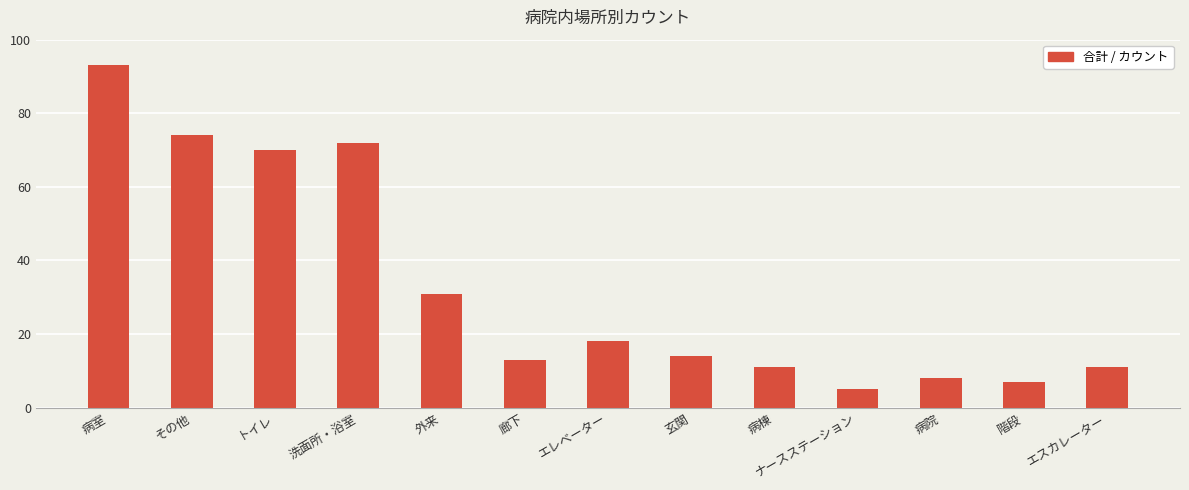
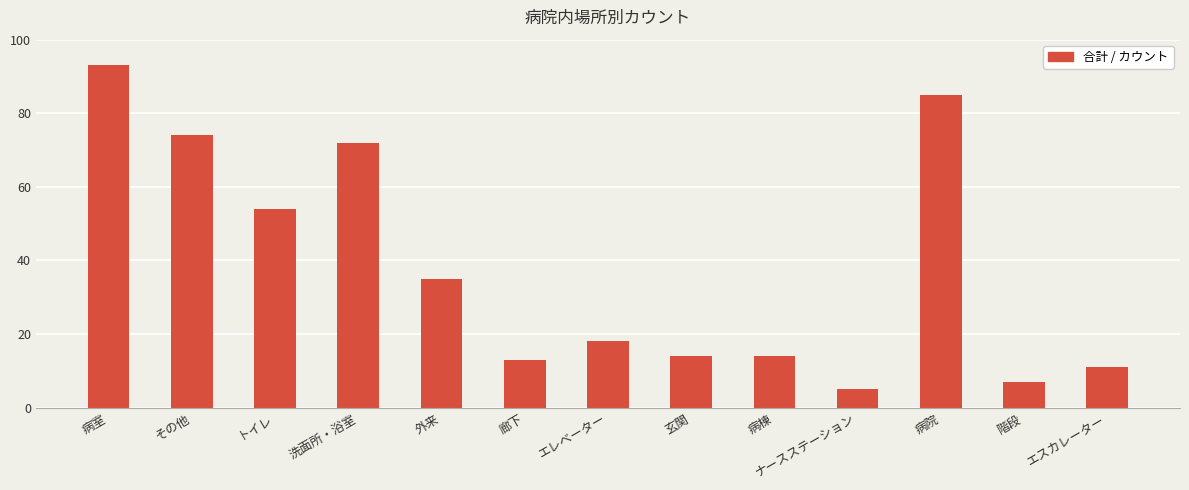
トイレ: 70 -> 54
外来: 31 -> 35
病棟: 11 -> 14
病院: 8 -> 85
